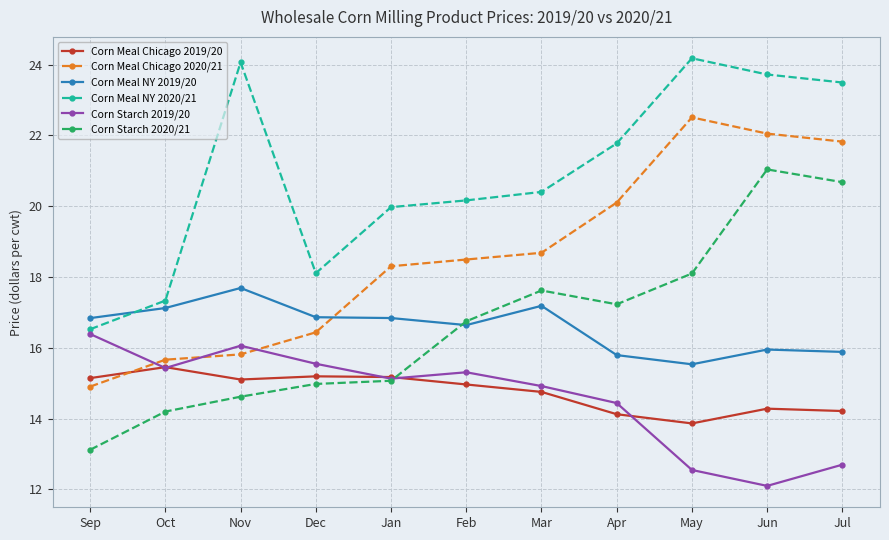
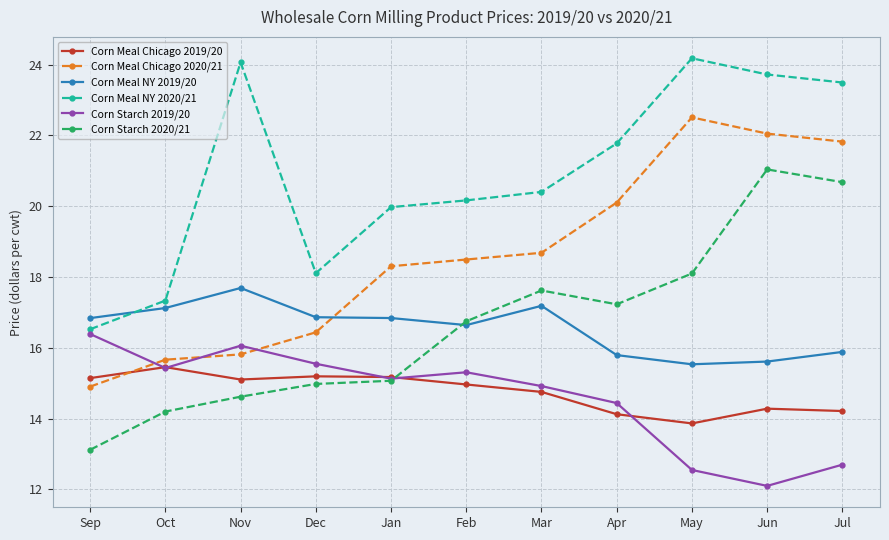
Corn Meal NY 2019/20, Jun: 16.0 -> 15.6
